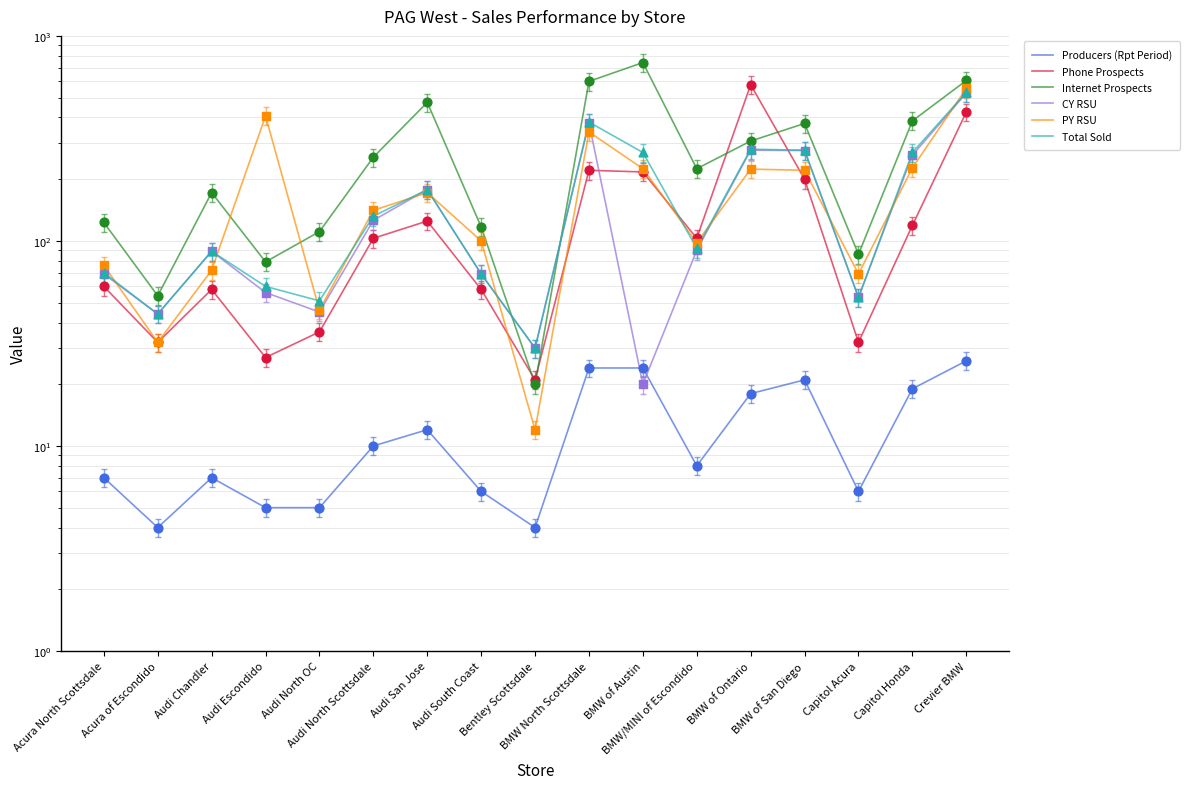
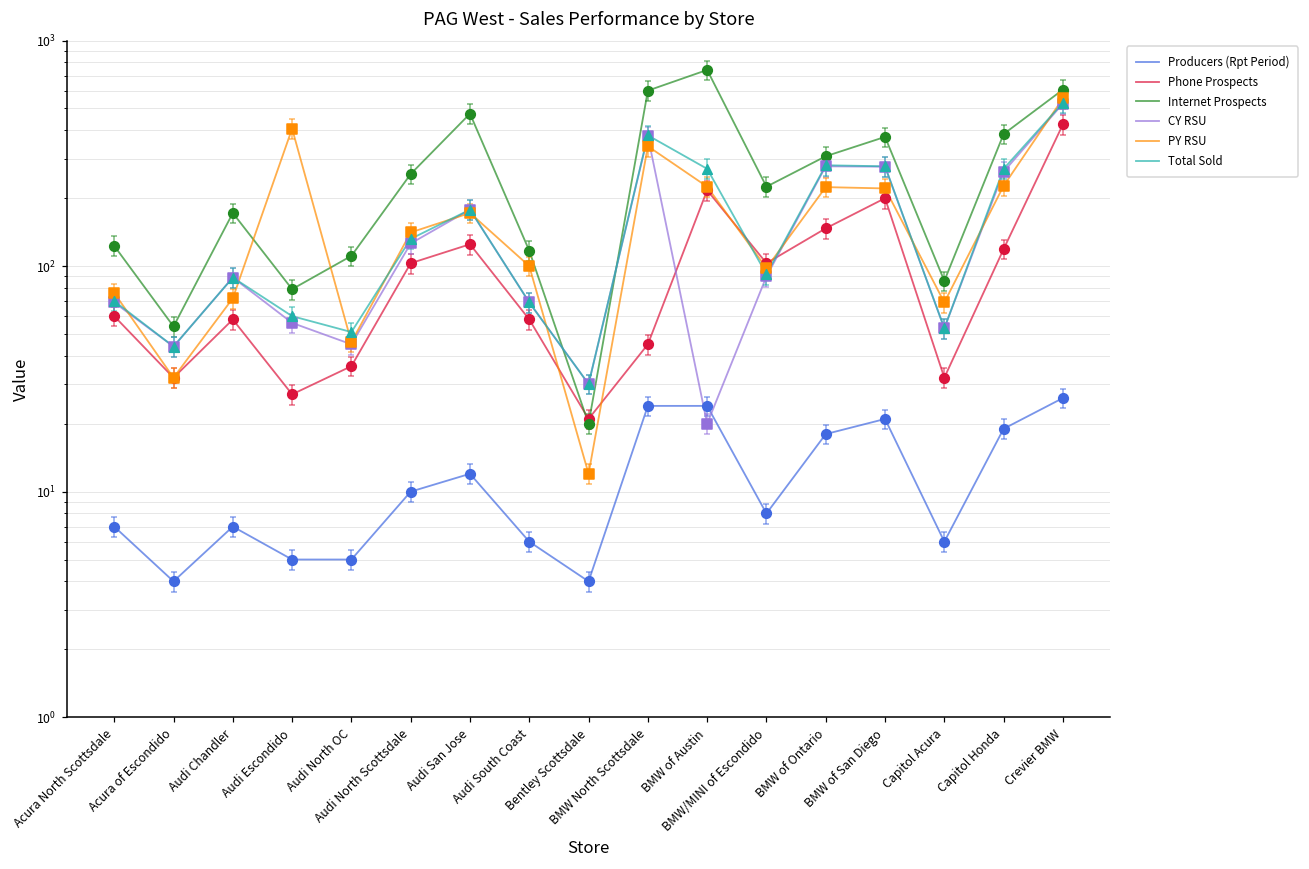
Phone Prospects, BMW North Scottsdale: 220 -> 45
Phone Prospects, BMW of Ontario: 580 -> 150
